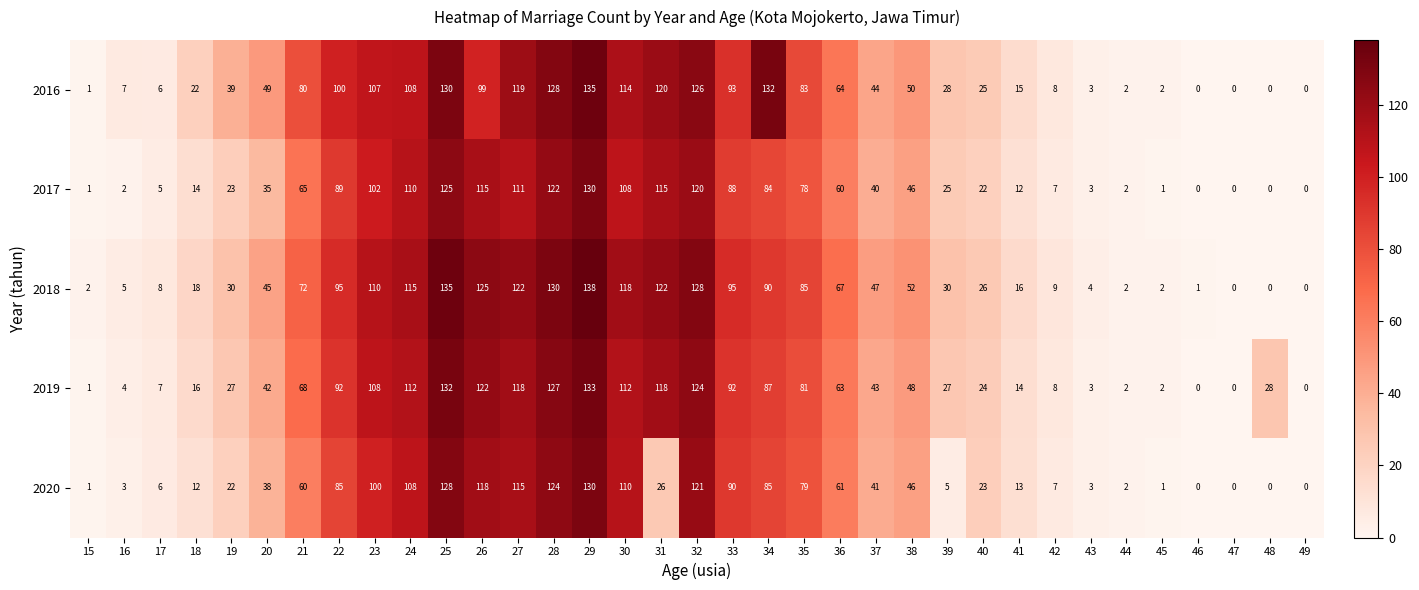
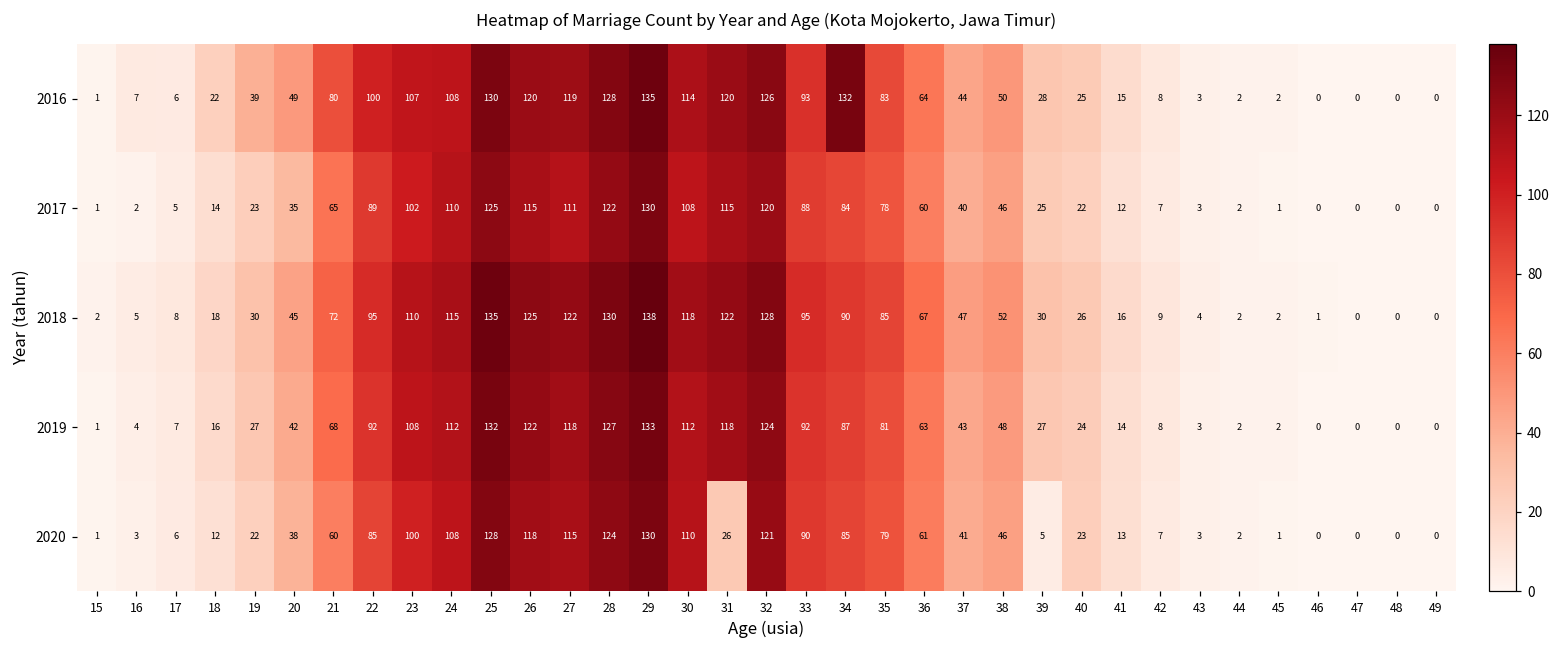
2016, 26: 99 -> 120
2019, 48: 28 -> 0
